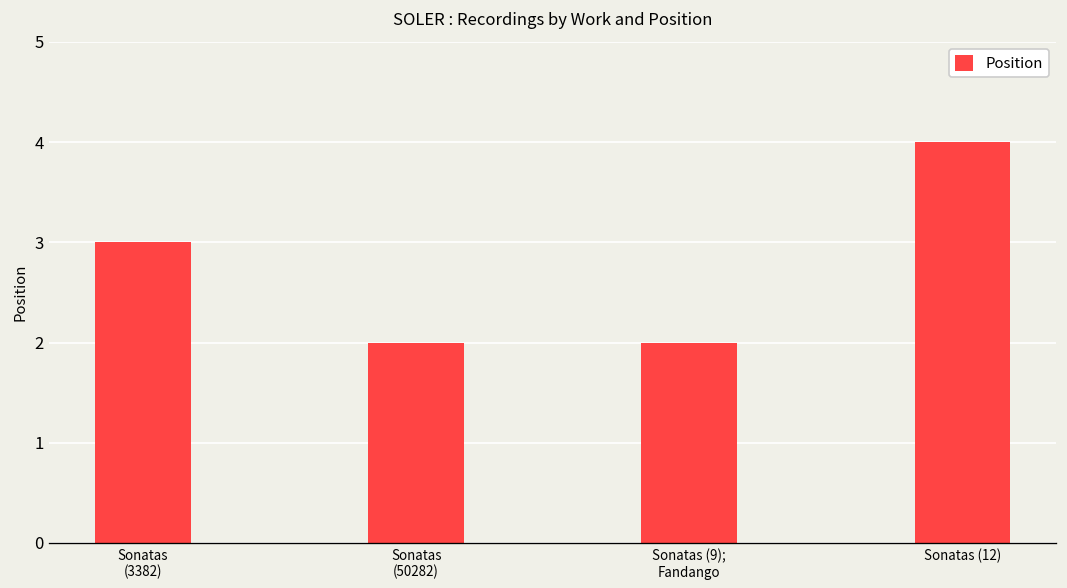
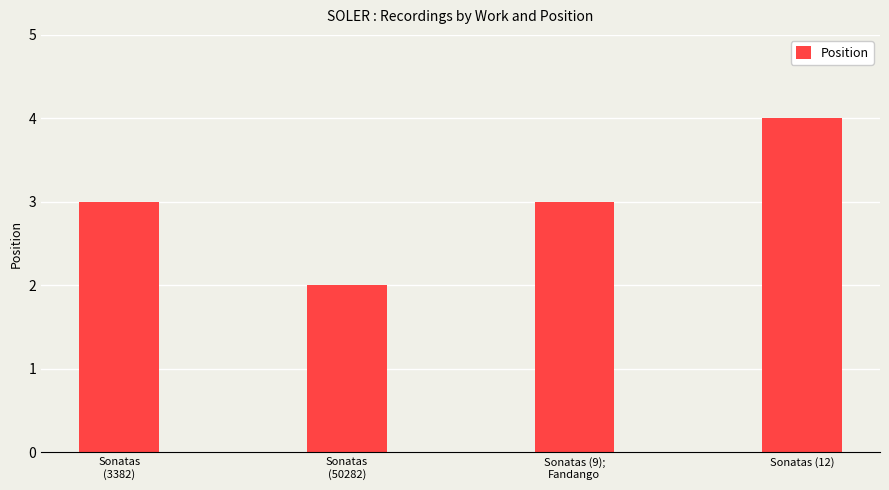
Sonatas (9); Fandango: 2 -> 3
